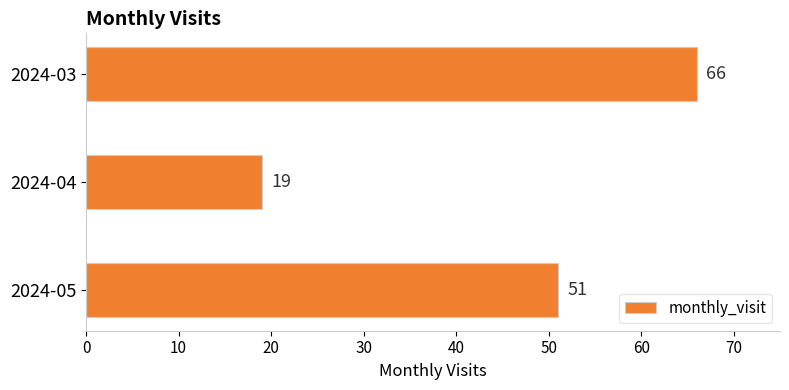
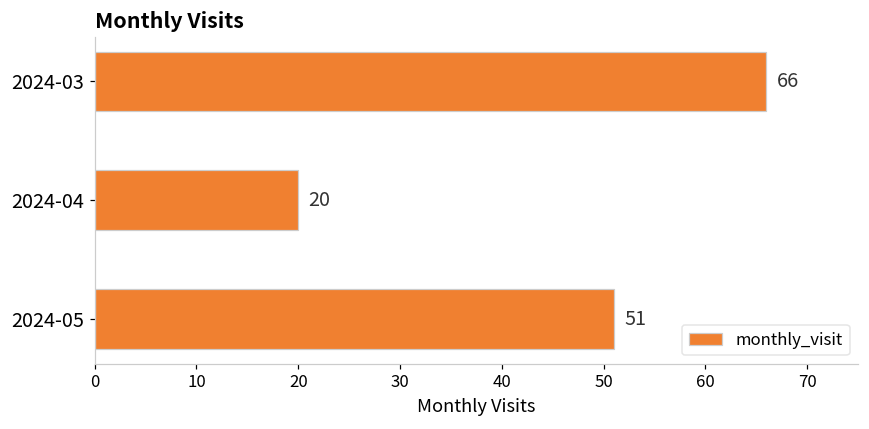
2024-04: 19 -> 20
